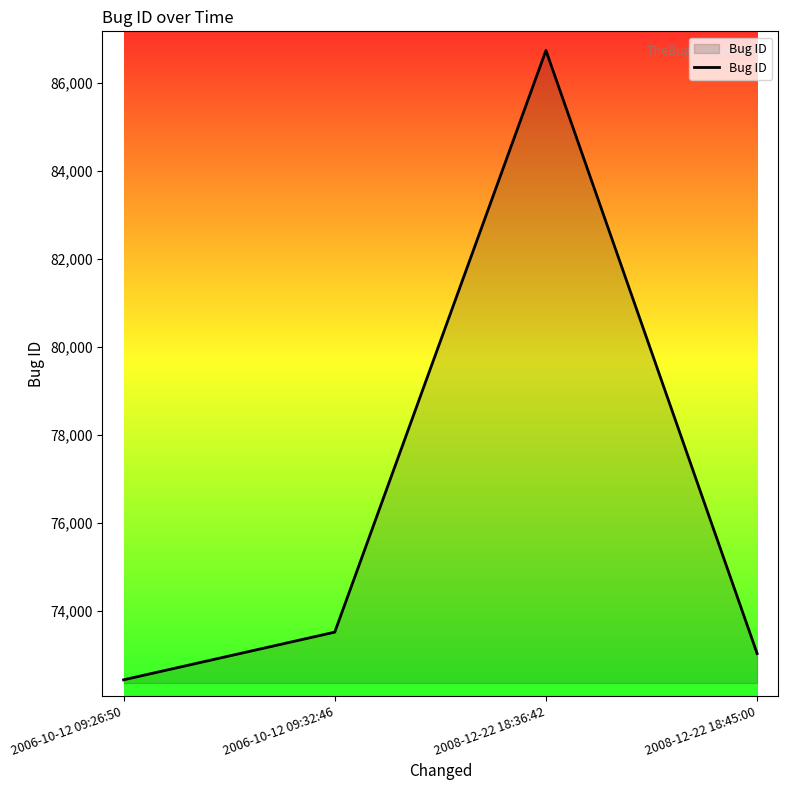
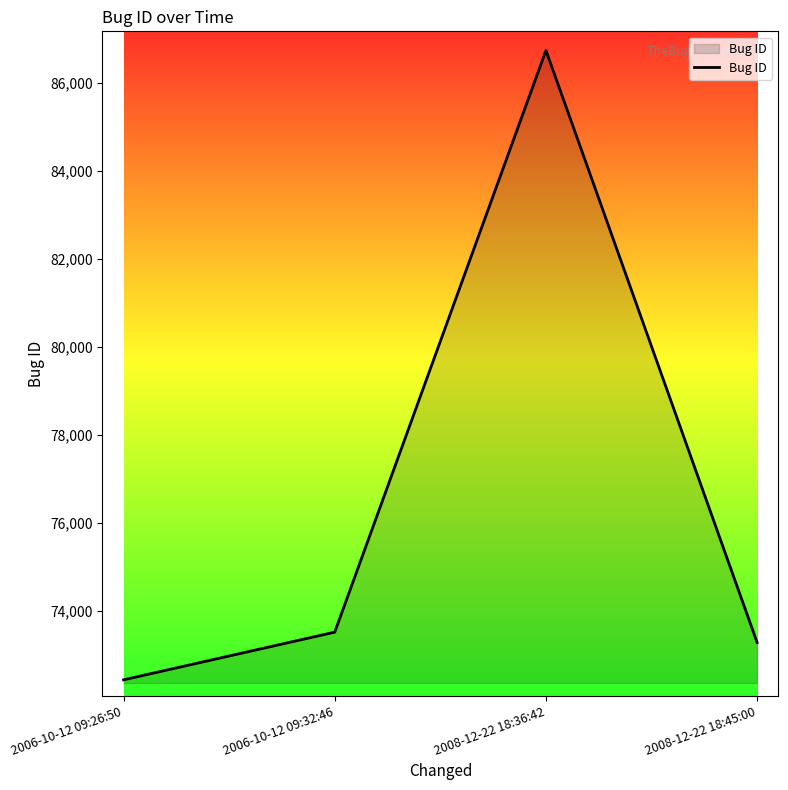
2008-12-22 18:45:00: 73,000 -> 73,300
